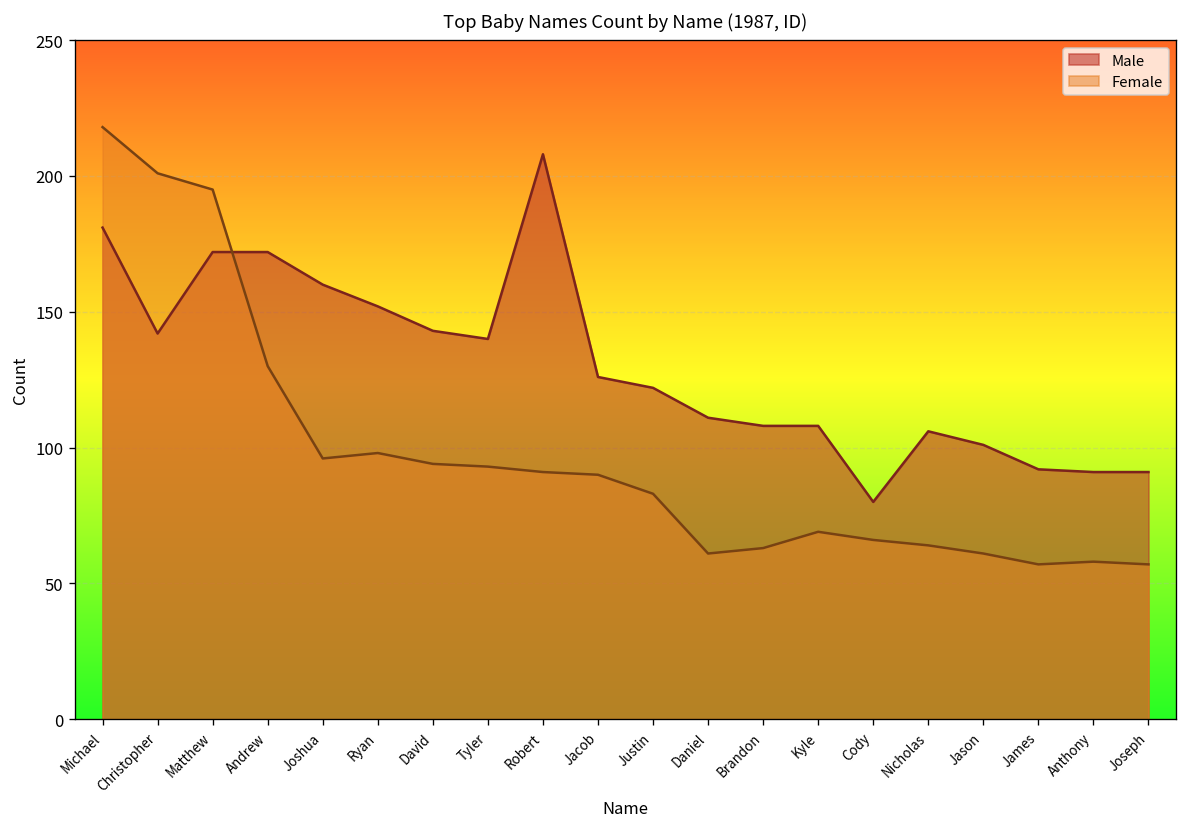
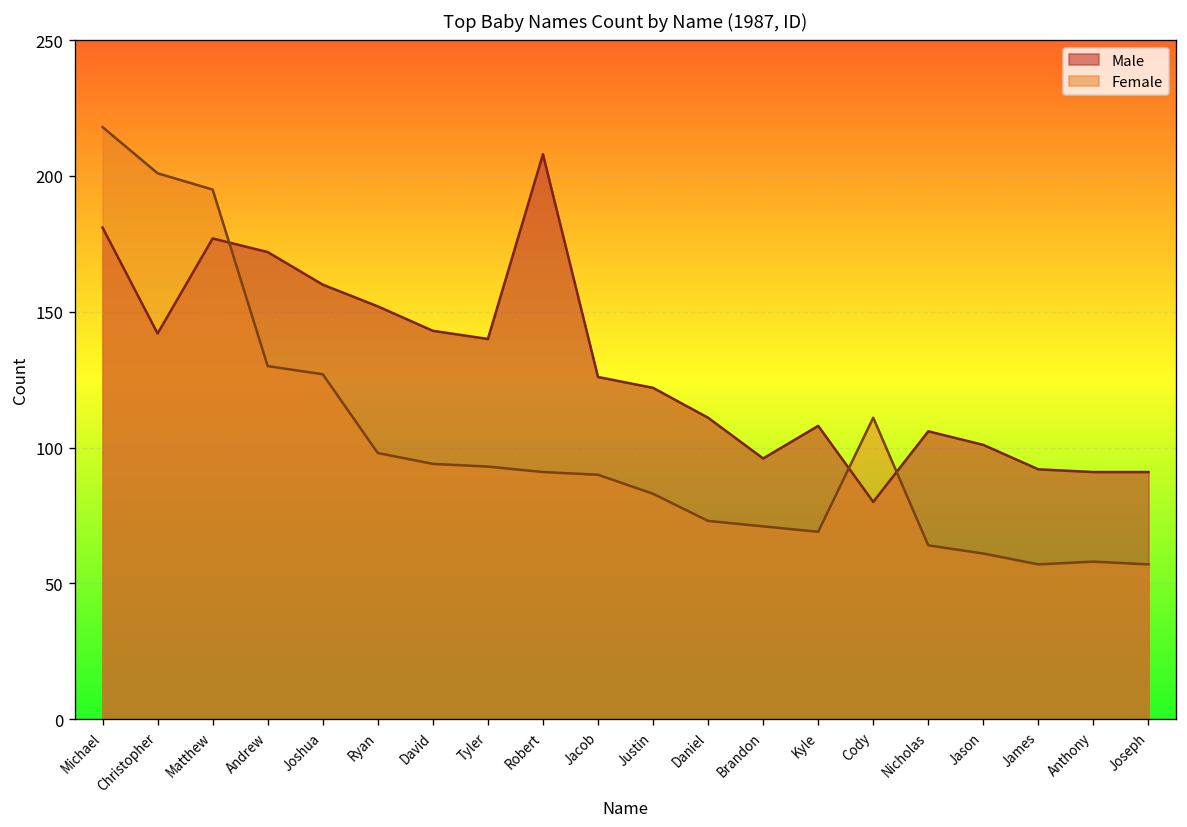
Male, Matthew: 172 -> 177
Female, Joshua: 96 -> 127
Female, Daniel: 61 -> 73
Male, Brandon: 108 -> 96
Female, Brandon: 63 -> 71
Female, Cody: 66 -> 111
